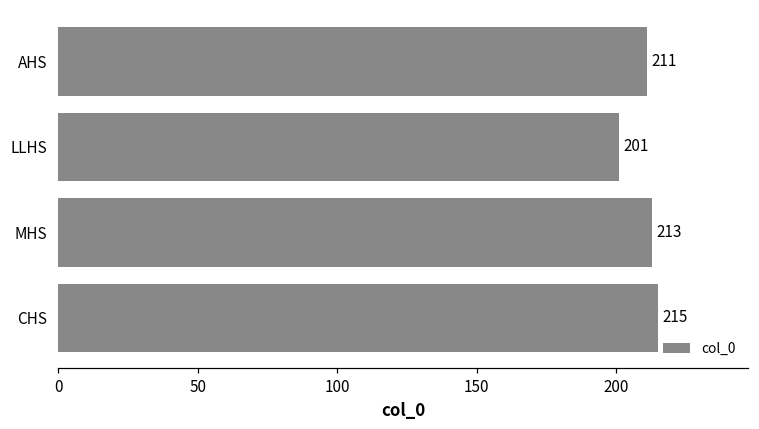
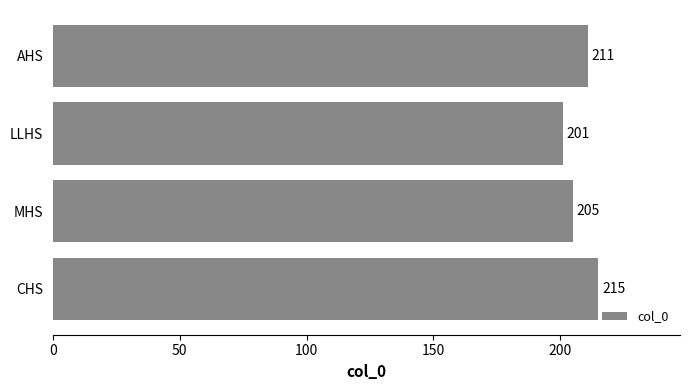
MHS: 213 -> 205
